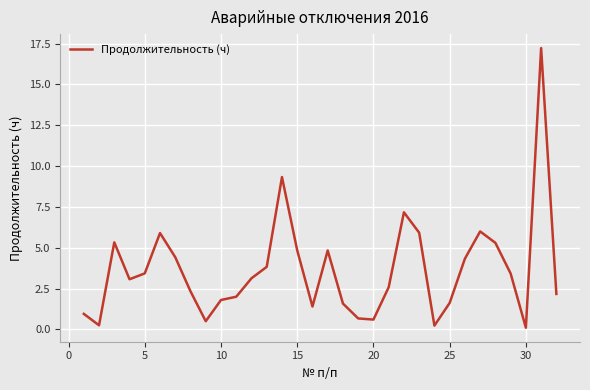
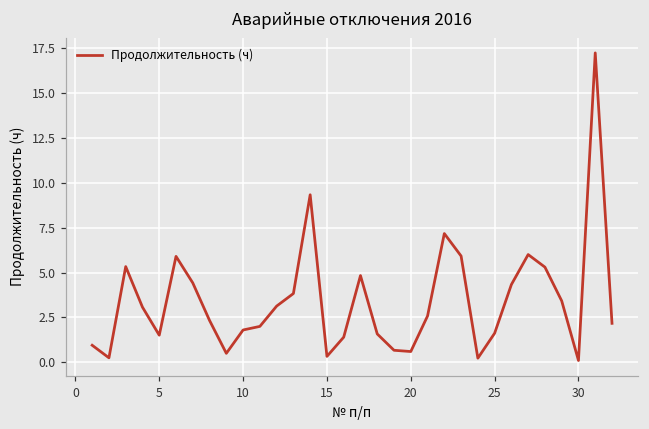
5: 3.4 -> 1.5
15: 4.8 -> 0.3
